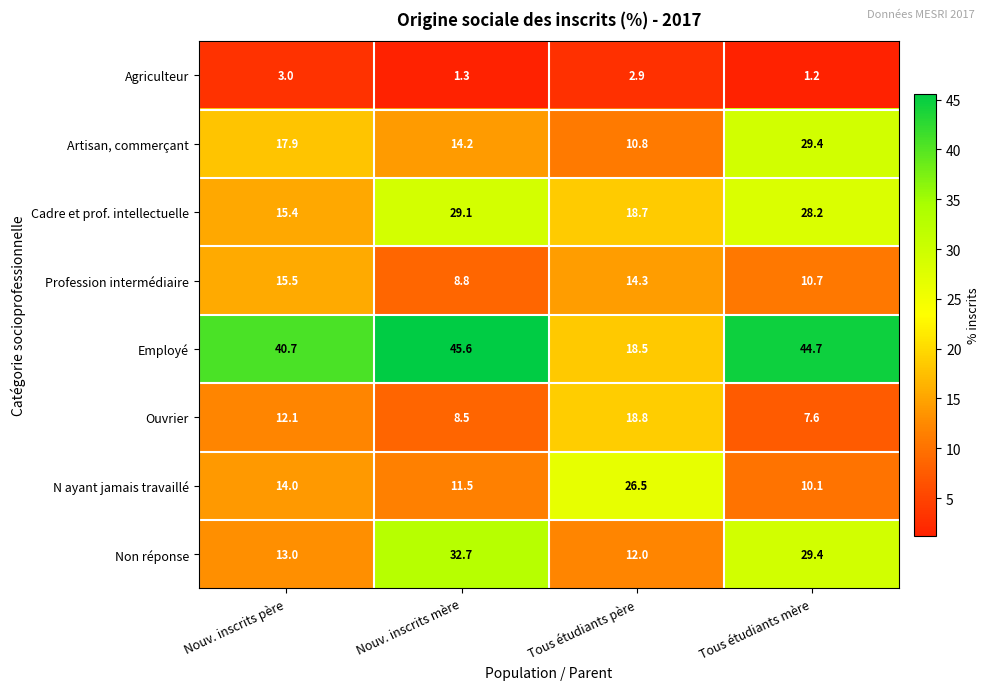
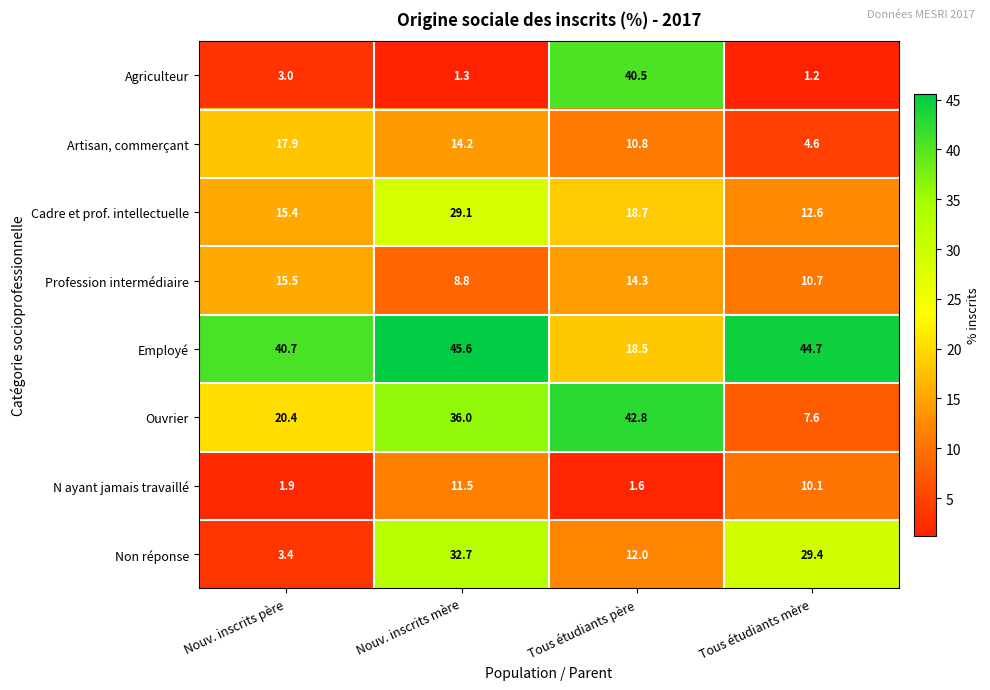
Agriculteur, Tous étudiants père: 2.9 -> 40.5
Artisan, commerçant, Tous étudiants mère: 29.4 -> 4.6
Cadre et prof. intellectuelle, Tous étudiants mère: 28.2 -> 12.6
Ouvrier, Nouv. inscrits père: 12.1 -> 20.4
Ouvrier, Nouv. inscrits mère: 8.5 -> 36.0
Ouvrier, Tous étudiants père: 18.8 -> 42.8
N ayant jamais travaillé, Nouv. inscrits père: 14.0 -> 1.9
N ayant jamais travaillé, Tous étudiants père: 26.5 -> 1.6
Non réponse, Nouv. inscrits père: 13.0 -> 3.4
